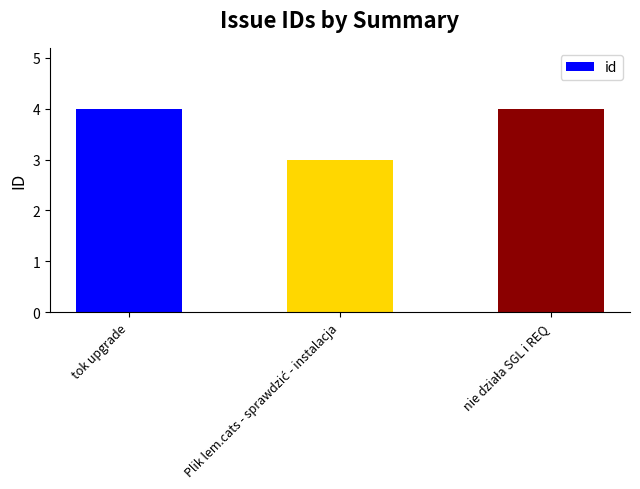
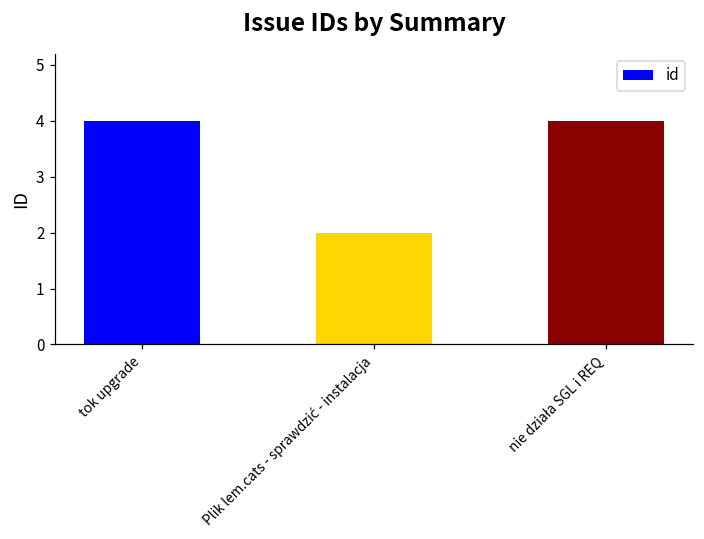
Plik lem.cats - sprawdzić - instalacja: 3 -> 2
